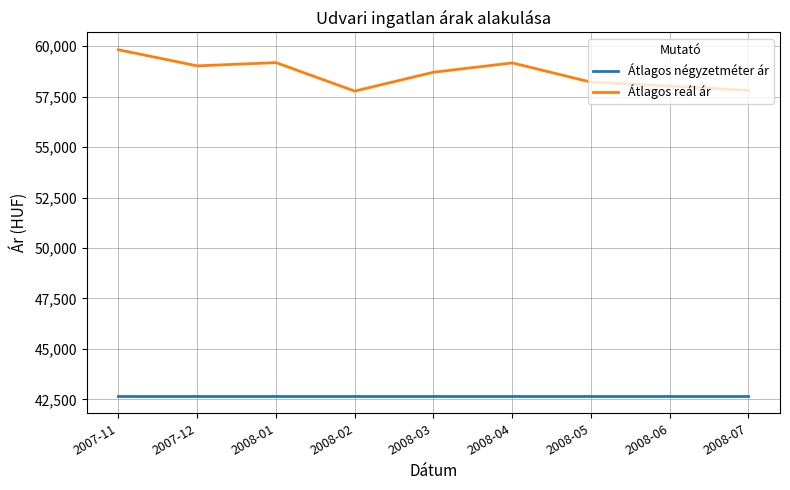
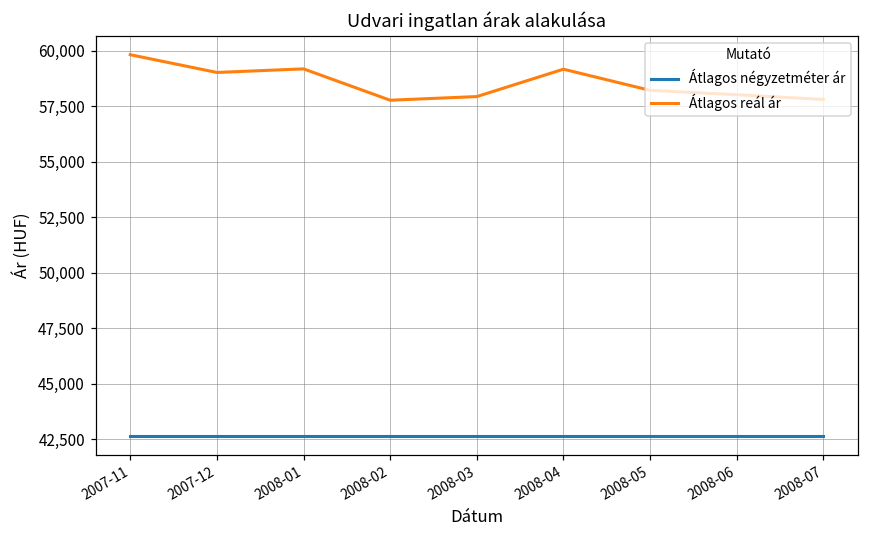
Átlagos reál ár, 2008-03: 58,700 -> 57,900
